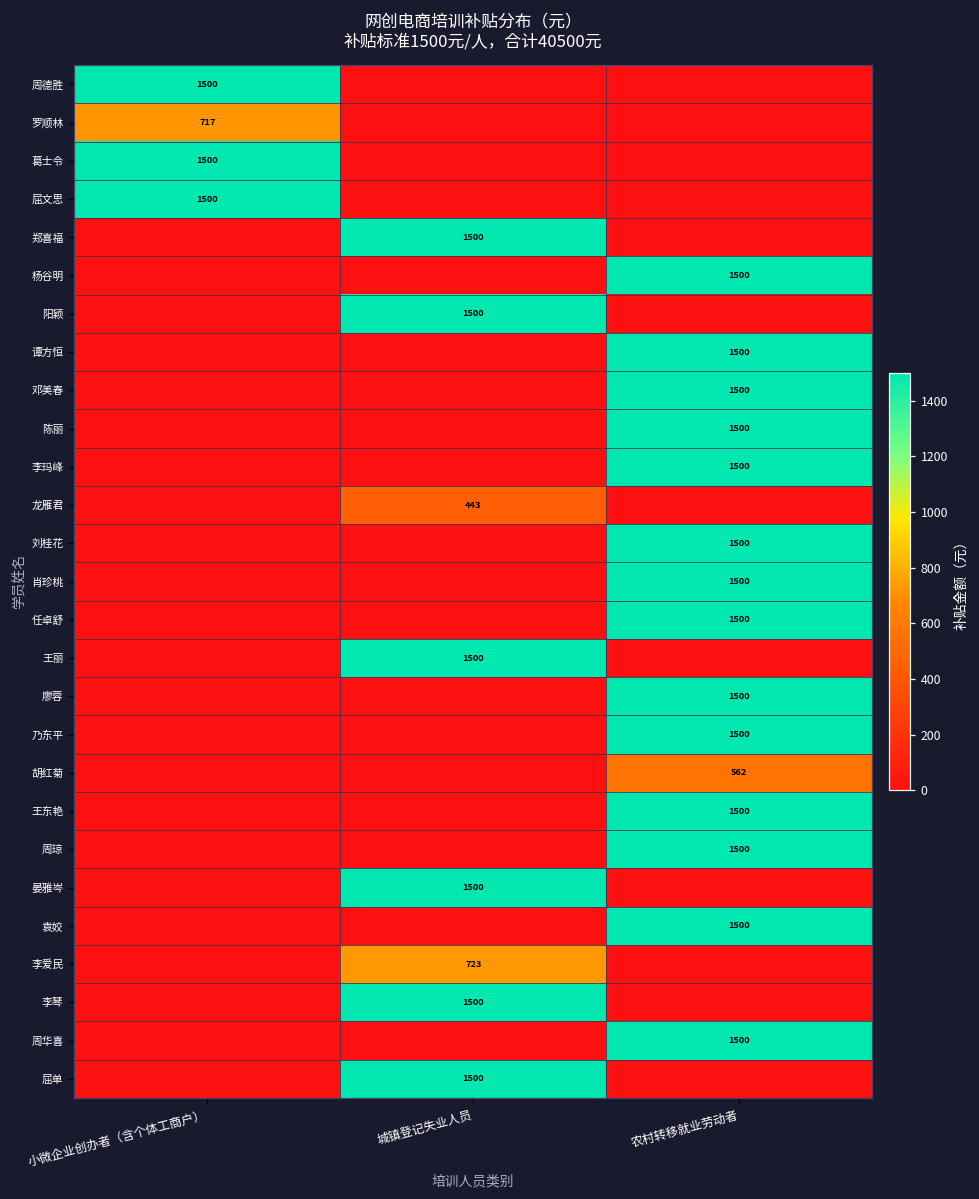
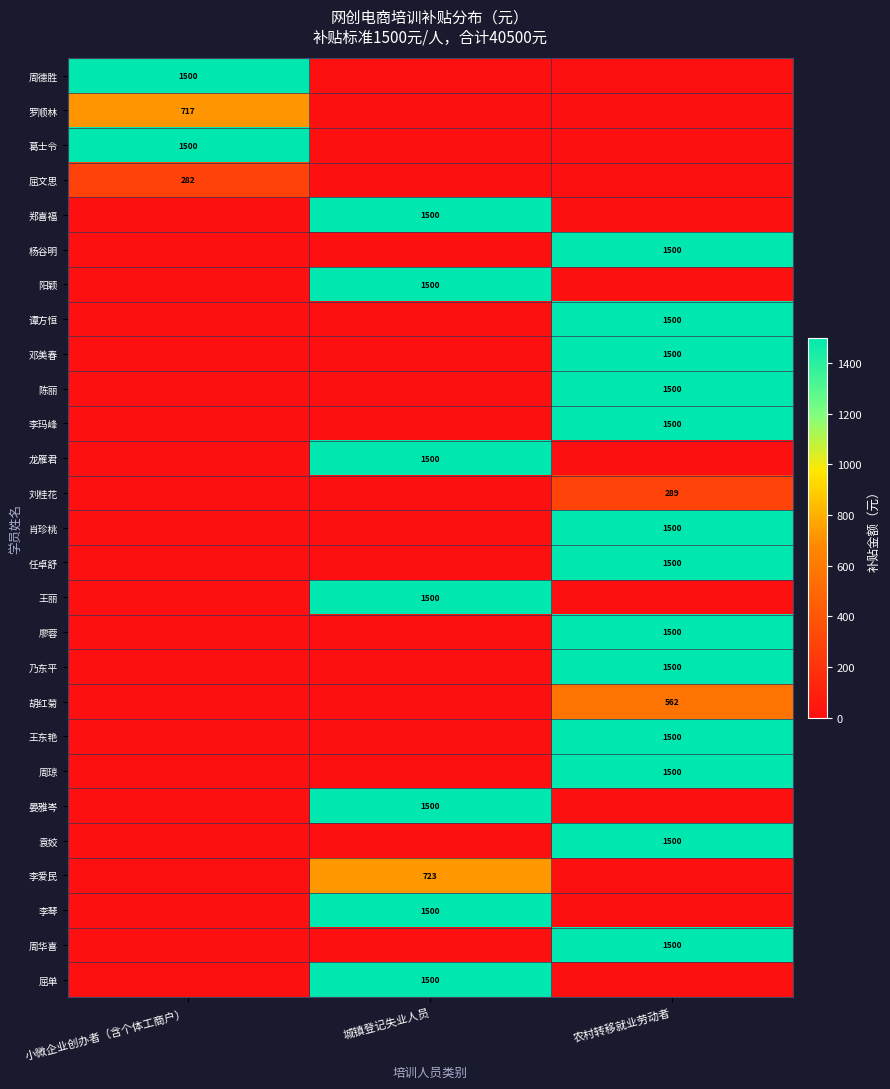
屈文思, 小微企业创办者（含个体工商户）: 1500 -> 282
龙雁君, 城镇登记失业人员: 443 -> 1500
刘桂花, 农村转移就业劳动者: 1500 -> 289
